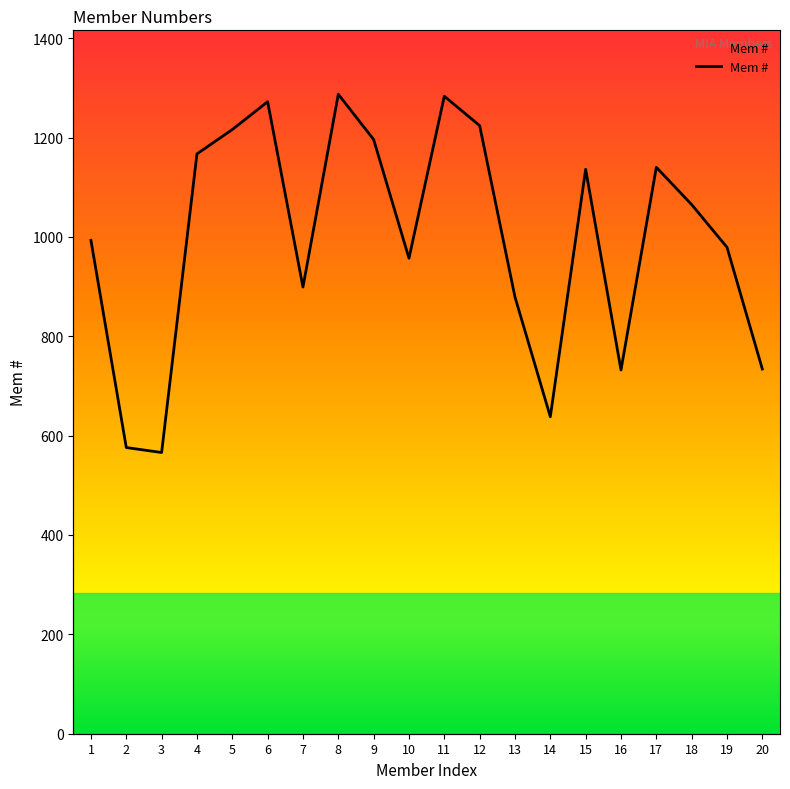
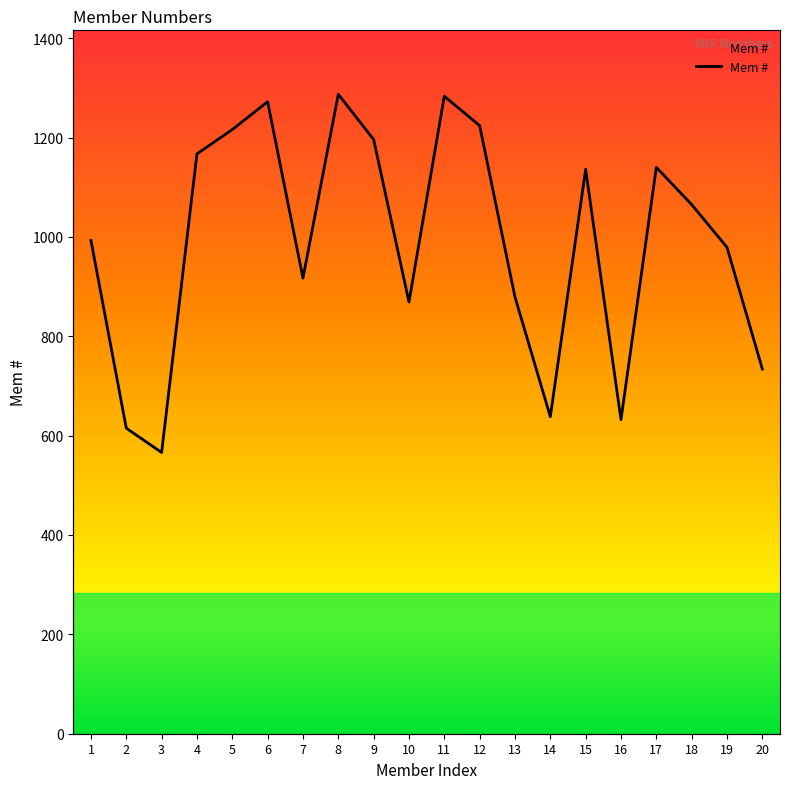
2: 580 -> 620
7: 900 -> 920
10: 960 -> 870
16: 730 -> 630
